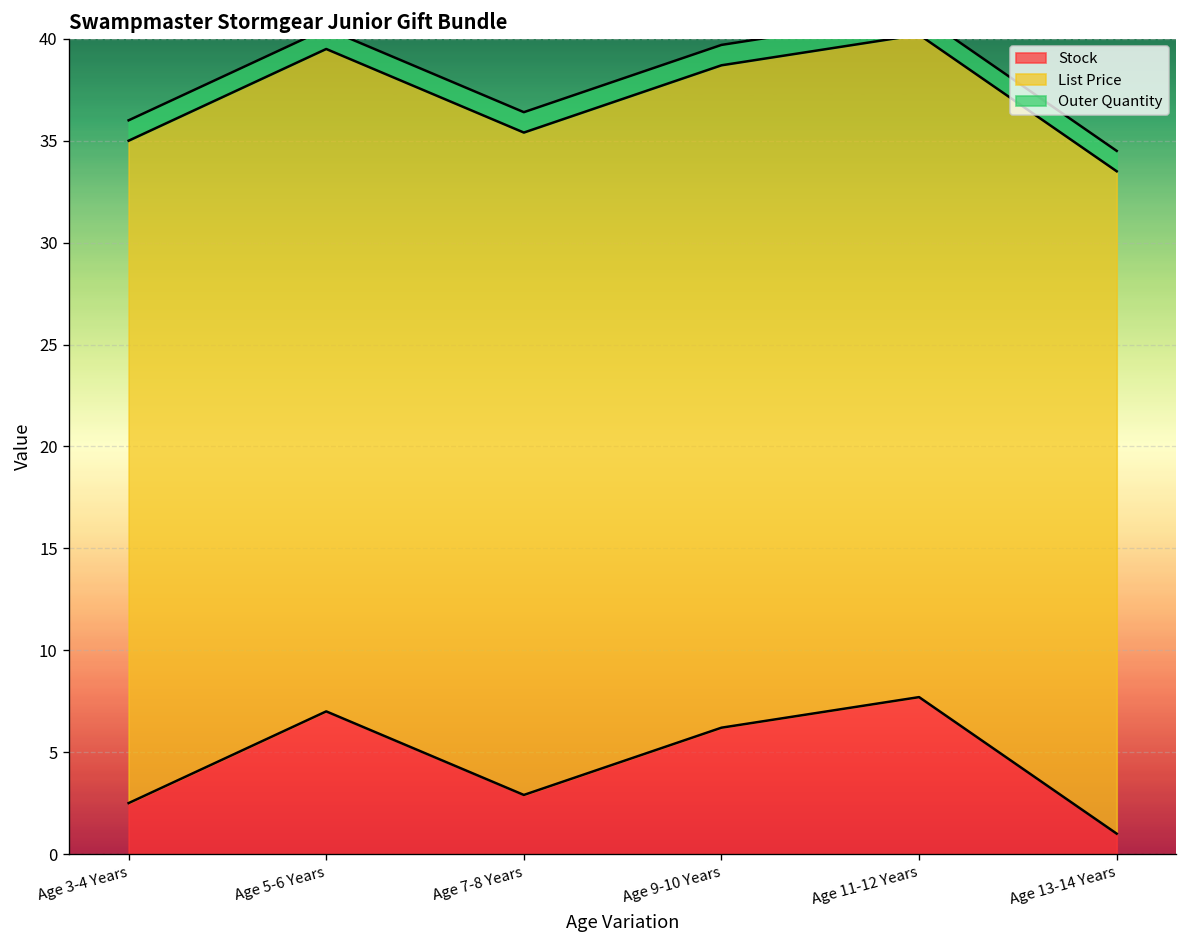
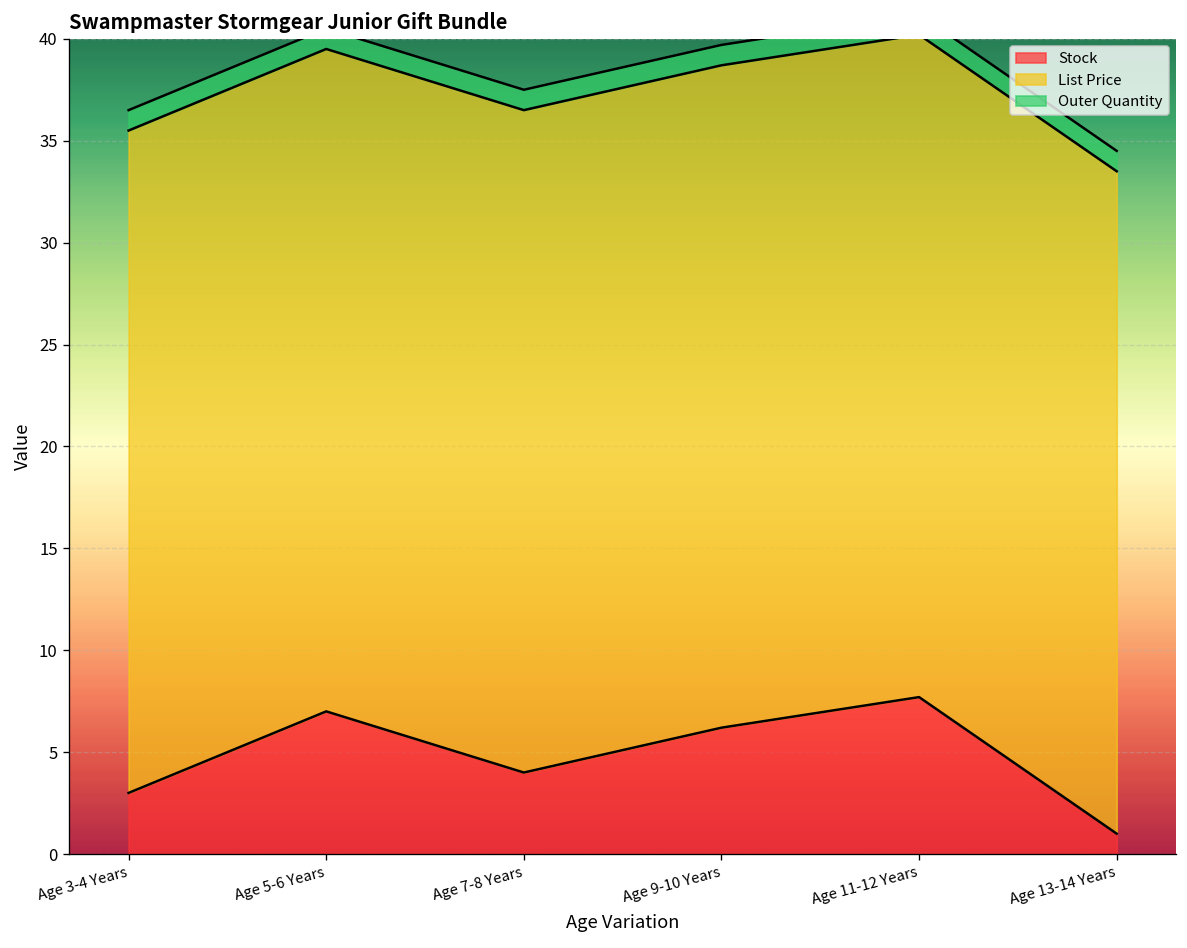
Stock, Age 3-4 Years: 2.5 -> 3.0
Stock, Age 7-8 Years: 2.9 -> 4.0
